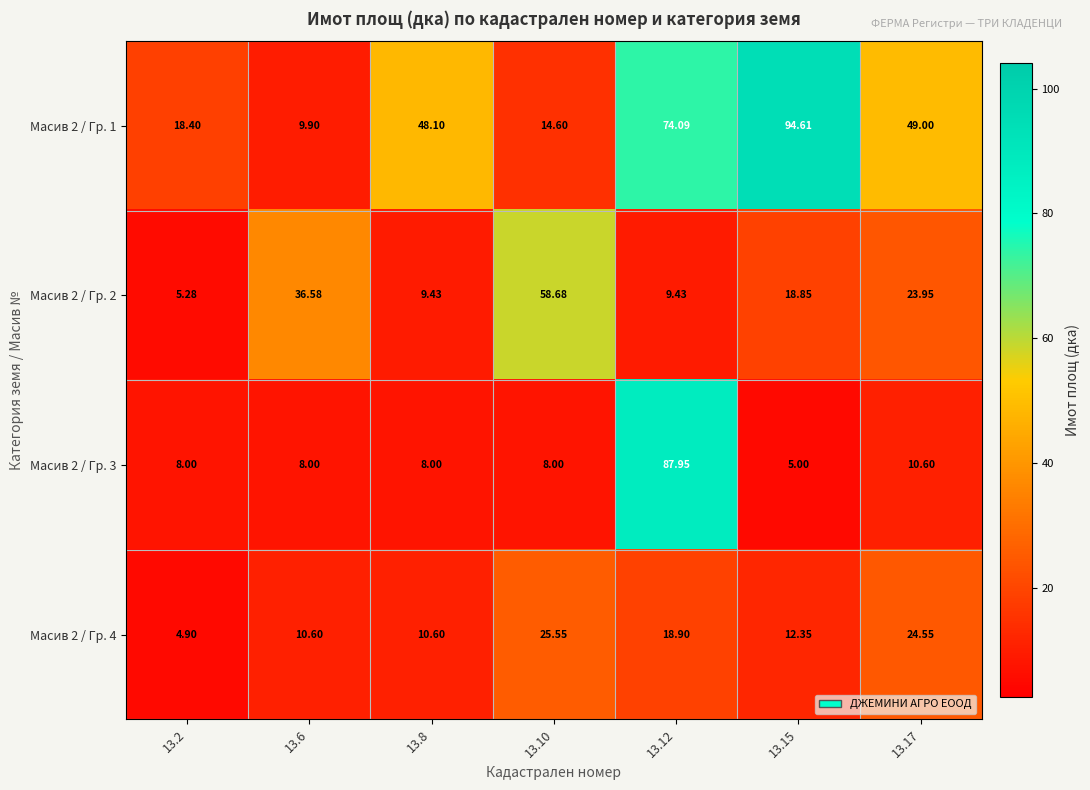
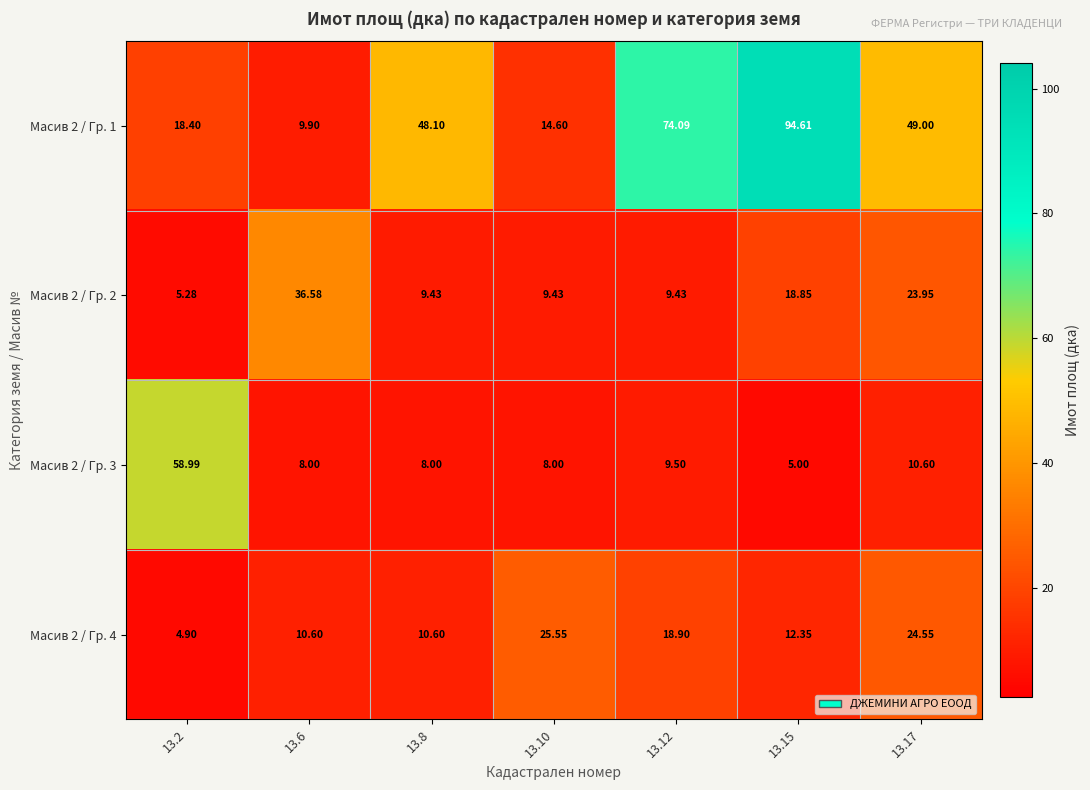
Масив 2 / Гр. 2, 13.10: 58.68 -> 9.43
Масив 2 / Гр. 3, 13.2: 8.00 -> 58.99
Масив 2 / Гр. 3, 13.12: 87.95 -> 9.50
